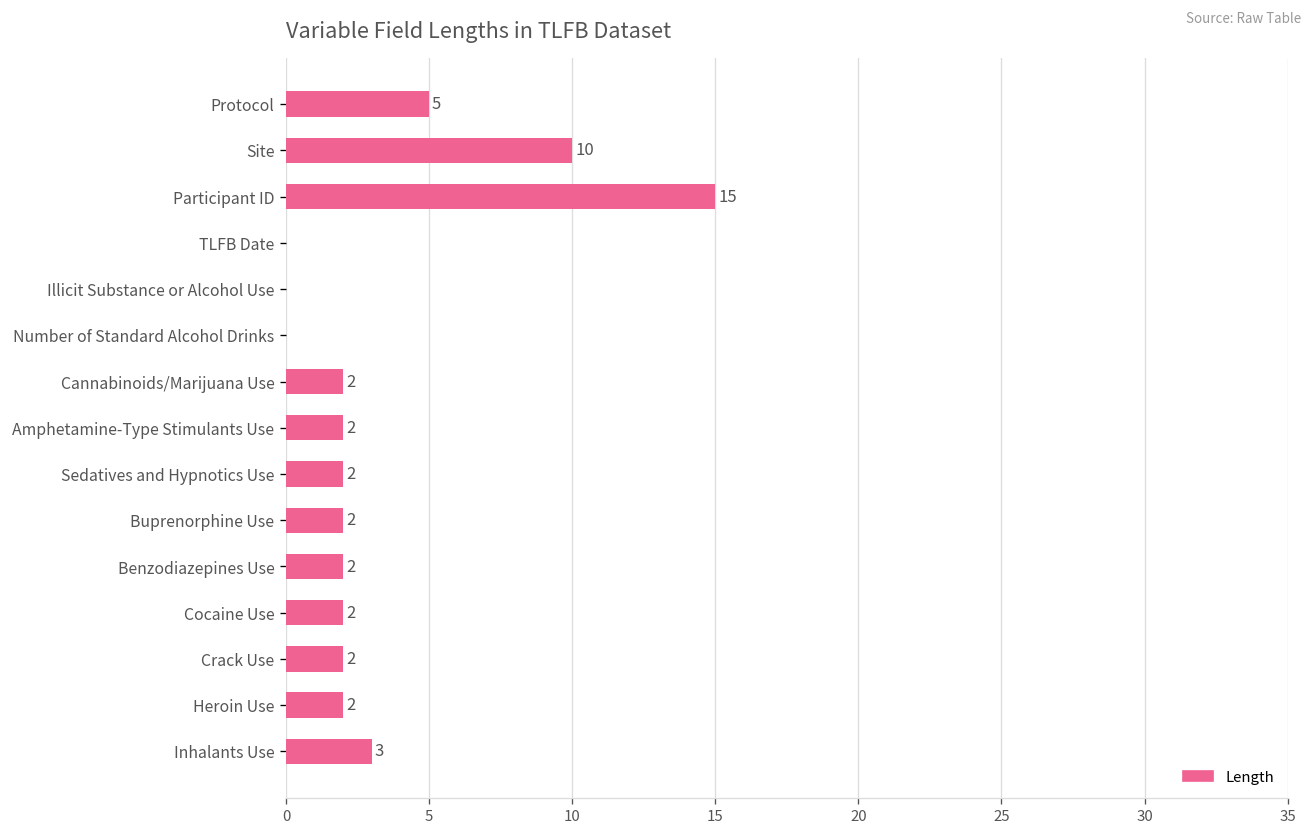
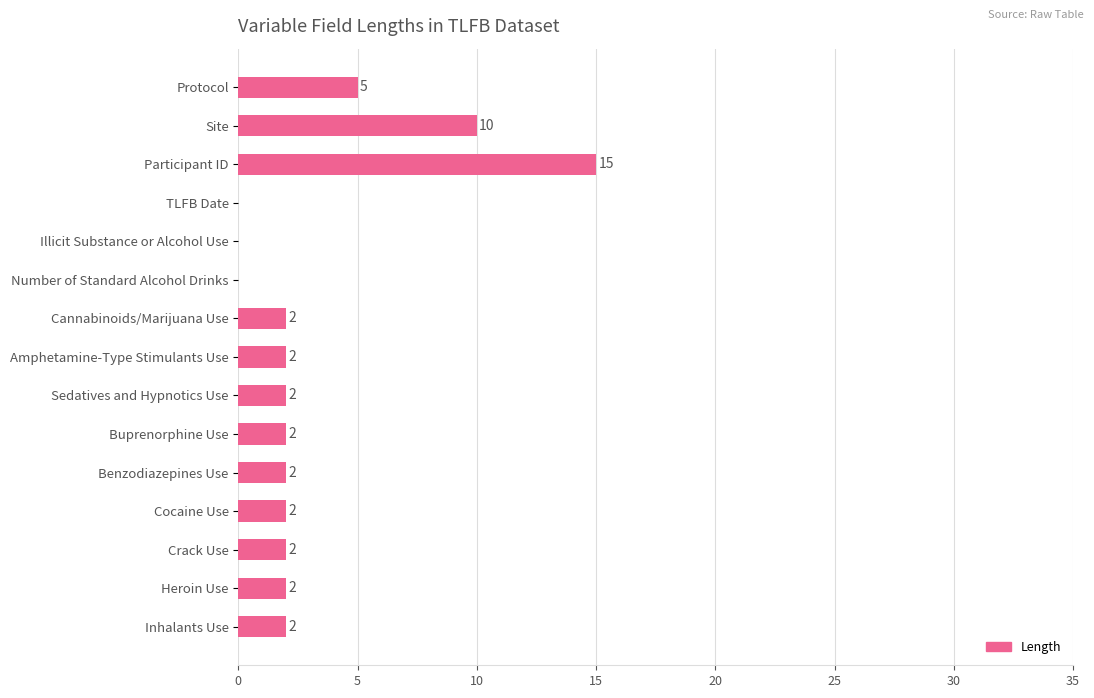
Inhalants Use: 3 -> 2
